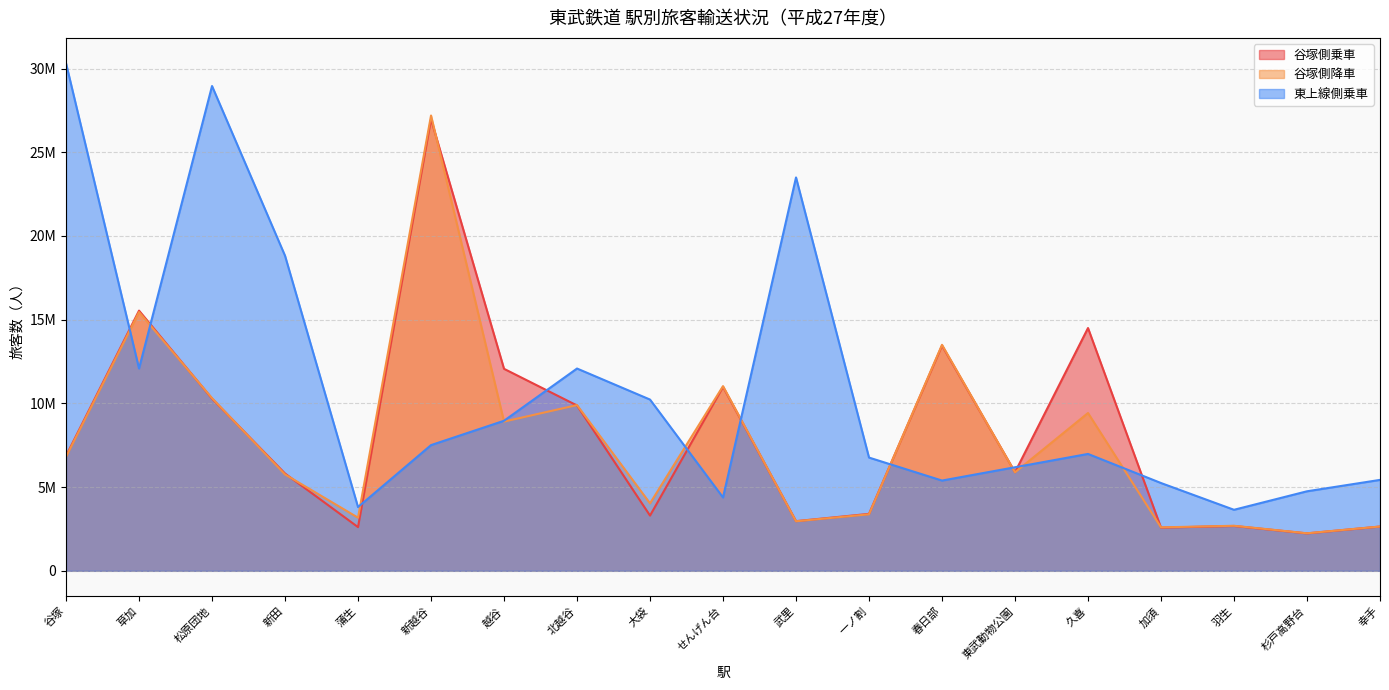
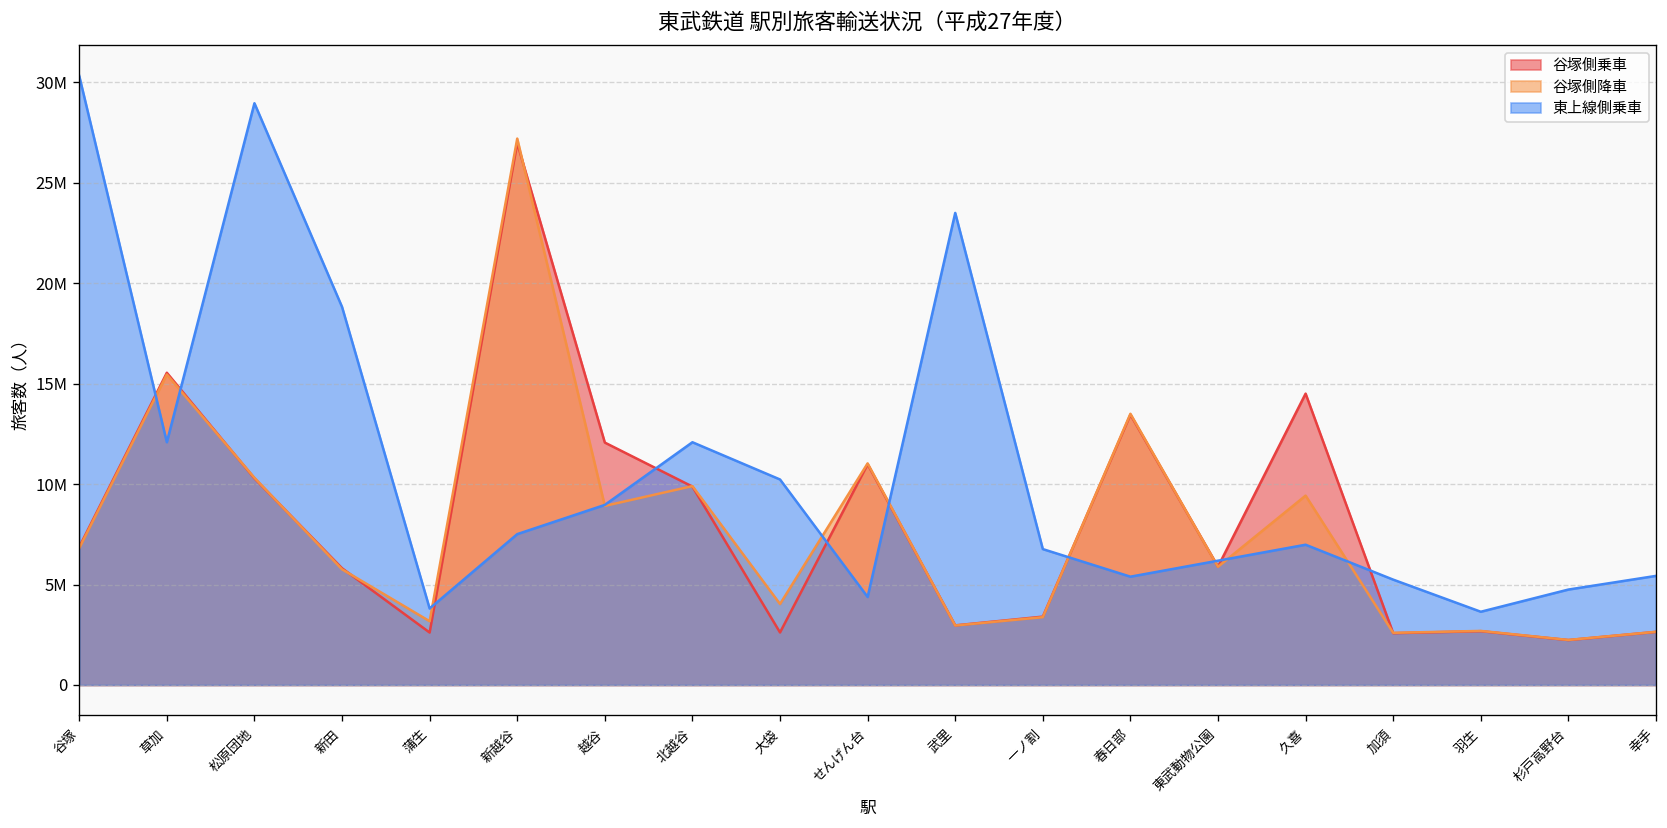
谷塚側乗車, 大袋: 3300000 -> 2600000
